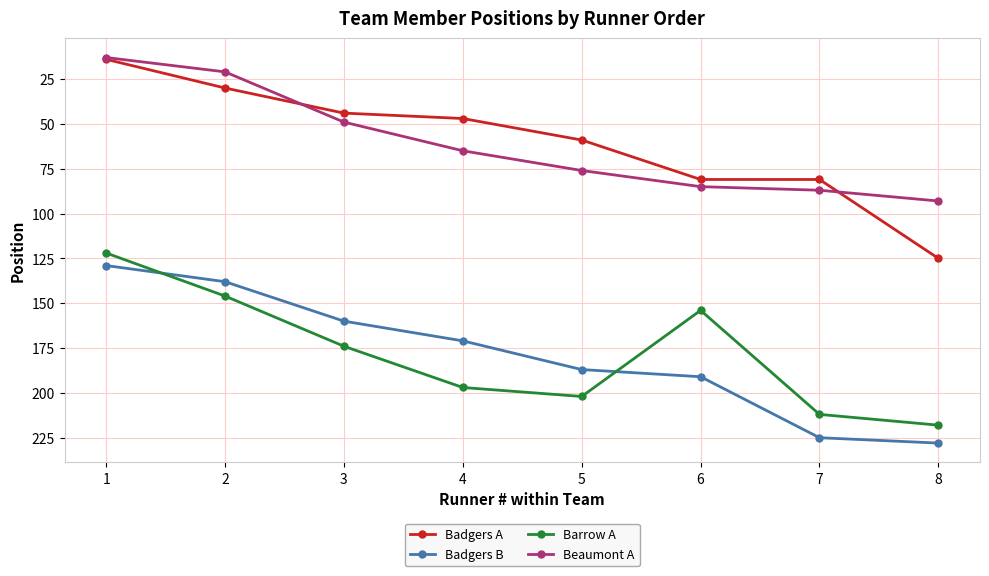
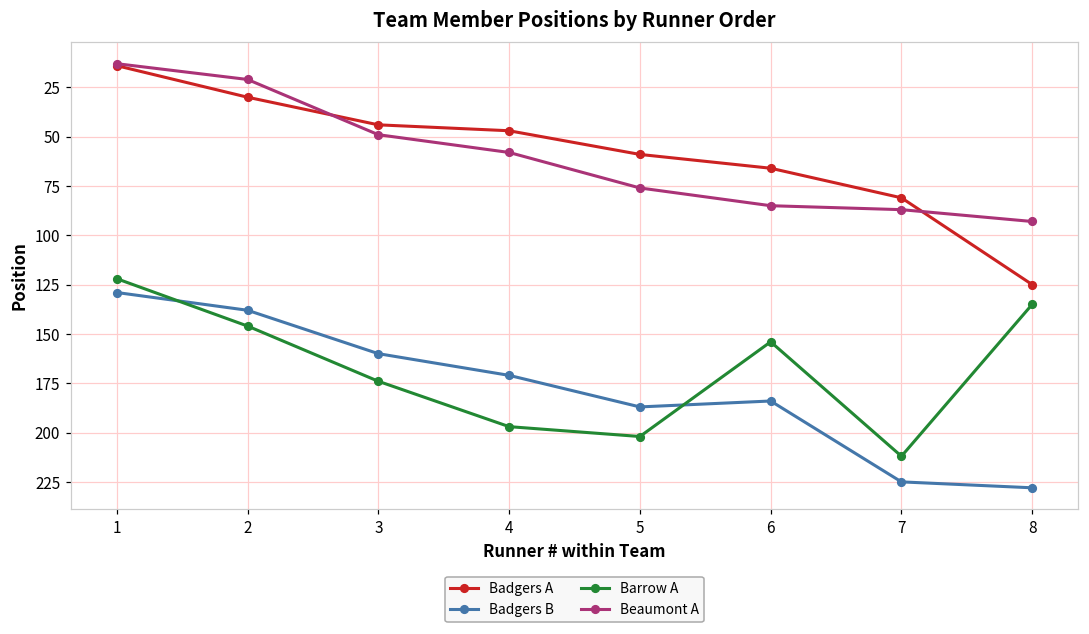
Beaumont A, 4: 65 -> 58
Badgers A, 6: 81 -> 66
Badgers B, 6: 191 -> 184
Barrow A, 8: 218 -> 135
